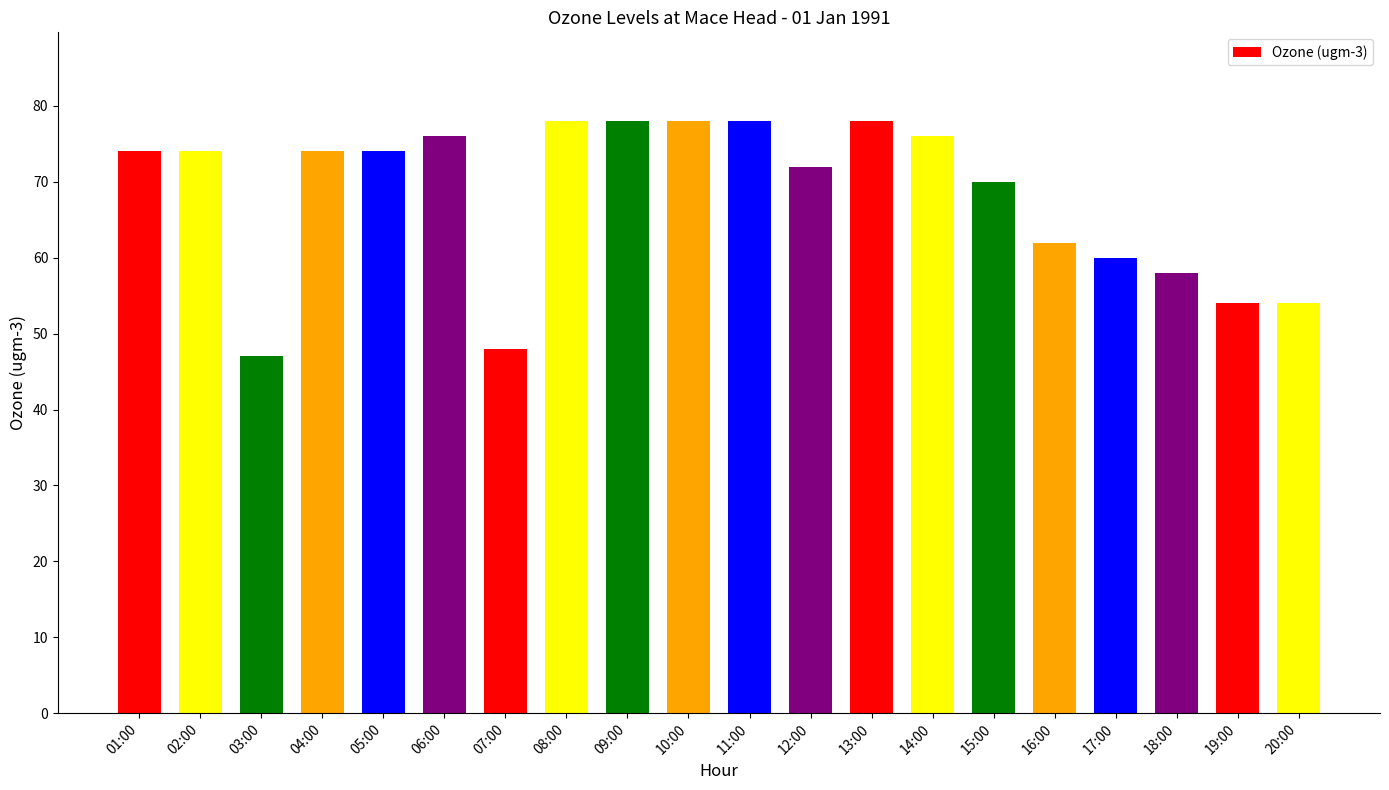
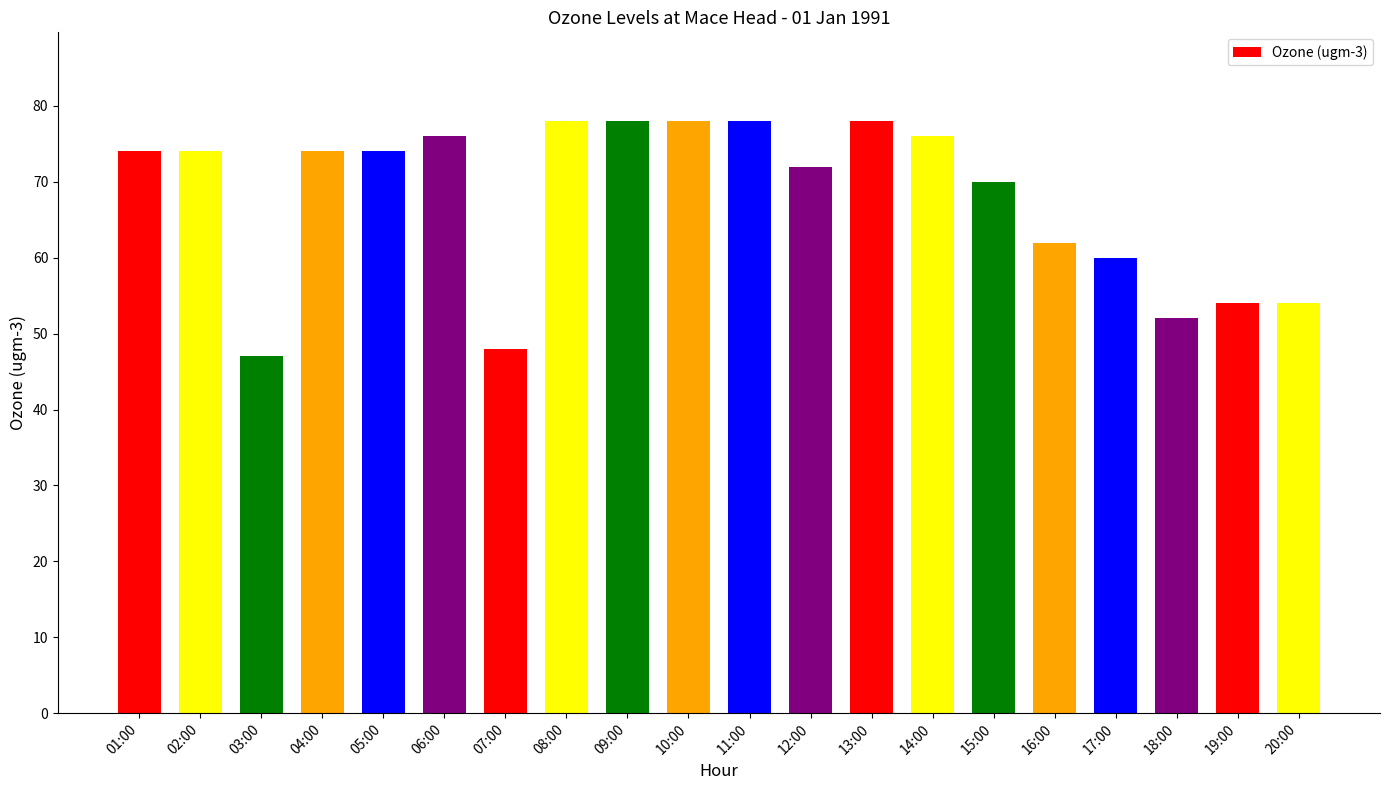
18:00: 58 -> 52
